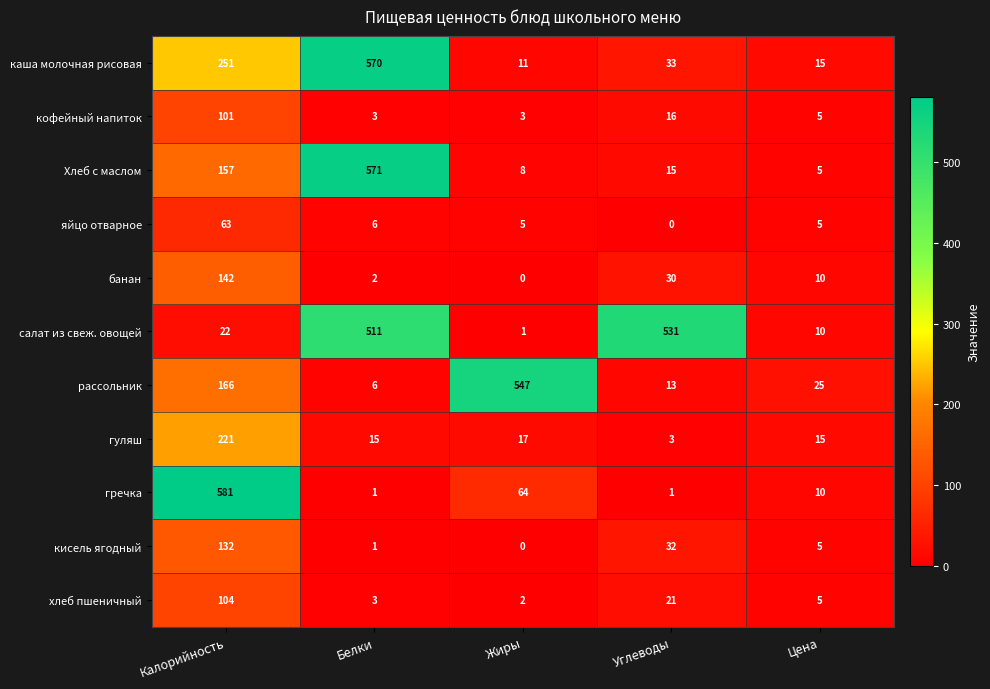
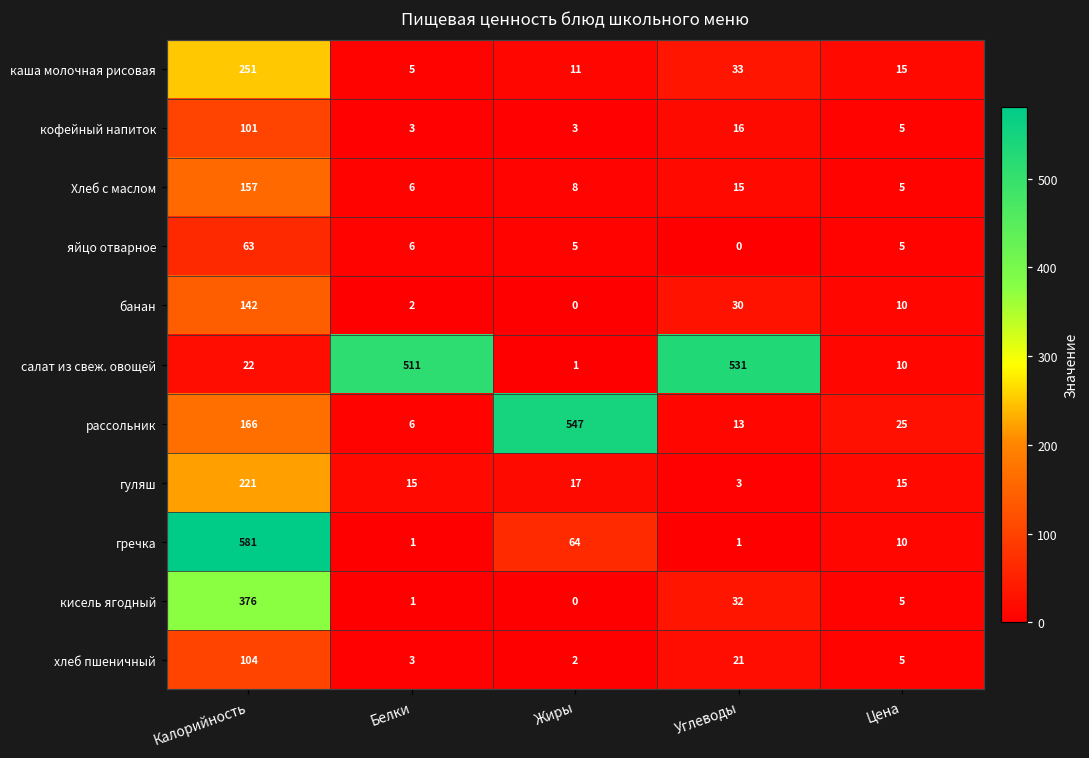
каша молочная рисовая, Белки: 570 -> 5
Хлеб с маслом, Белки: 571 -> 6
кисель ягодный, Калорийность: 132 -> 376
